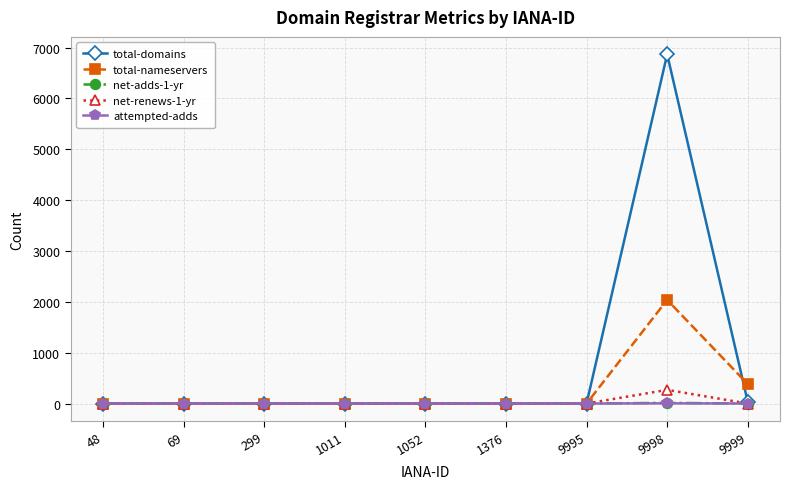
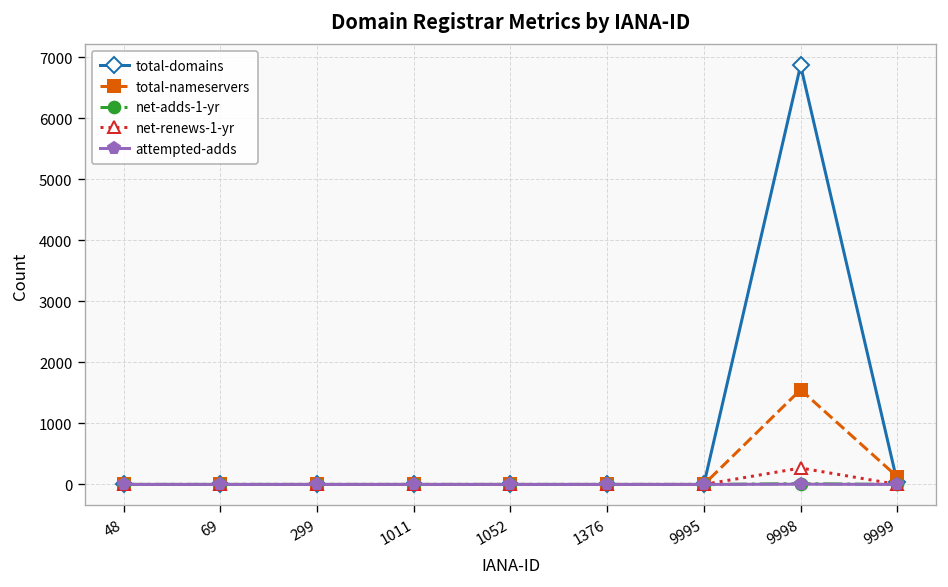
total-nameservers, 9998: 2000 -> 1600
total-nameservers, 9999: 400 -> 100
